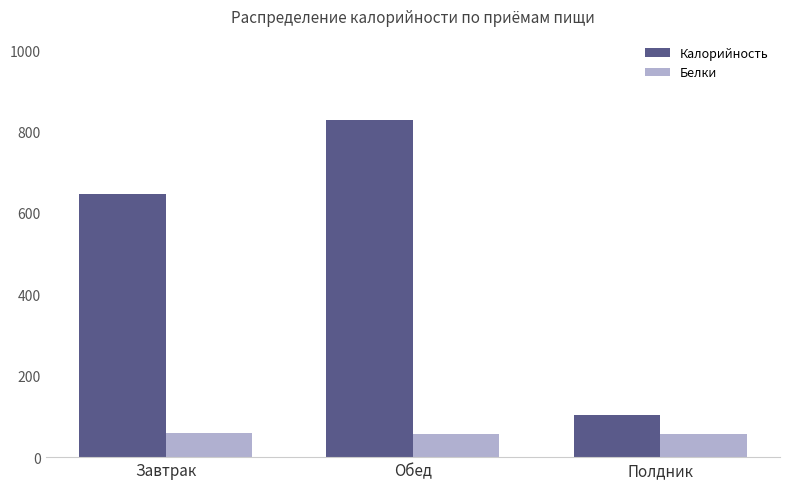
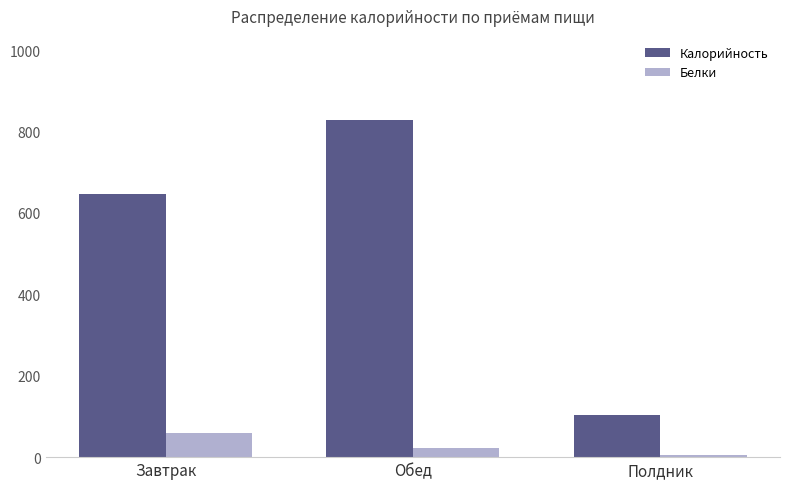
Белки, Обед: 60 -> 20
Белки, Полдник: 60 -> 0
